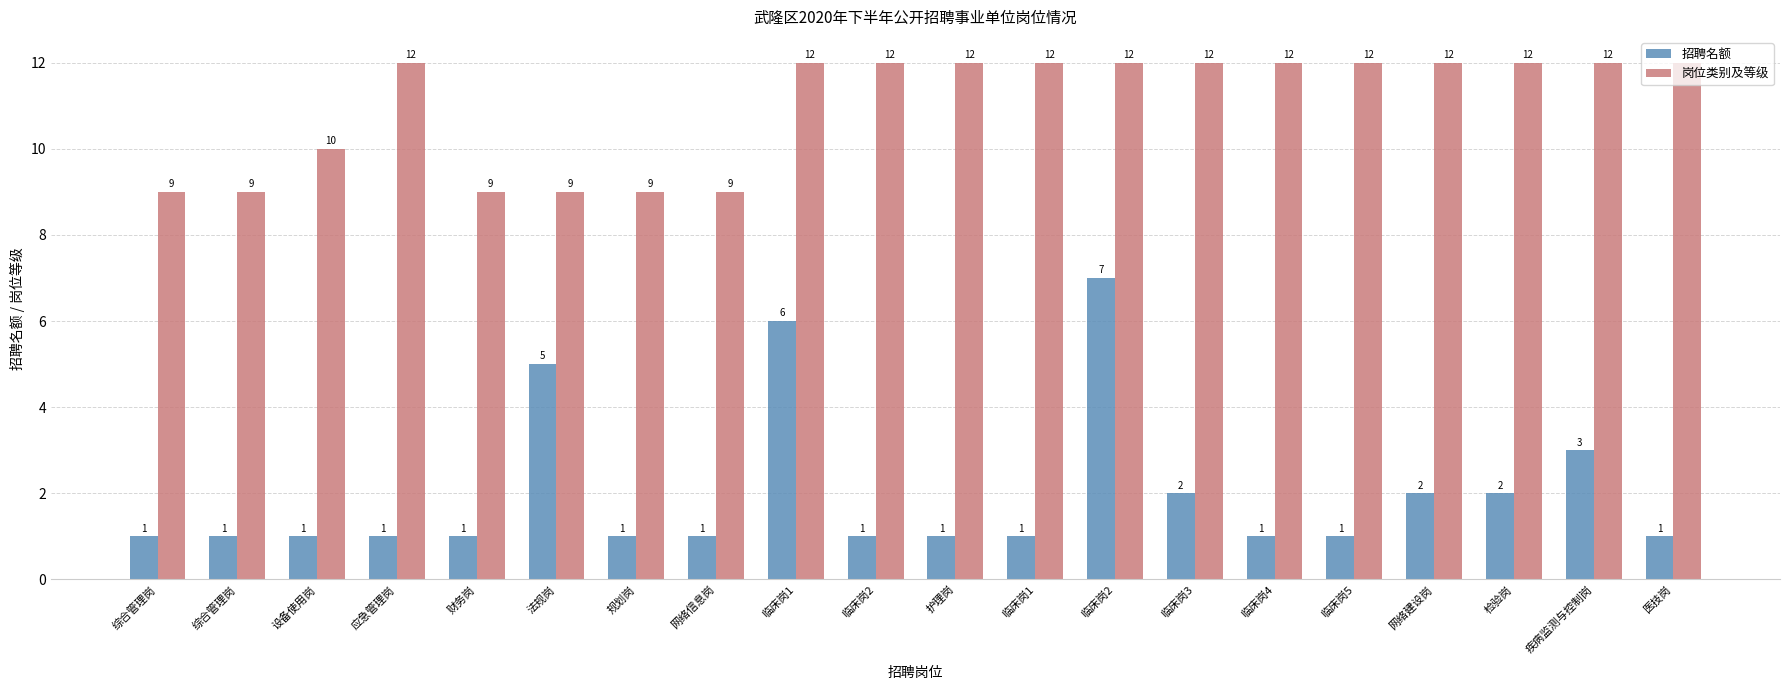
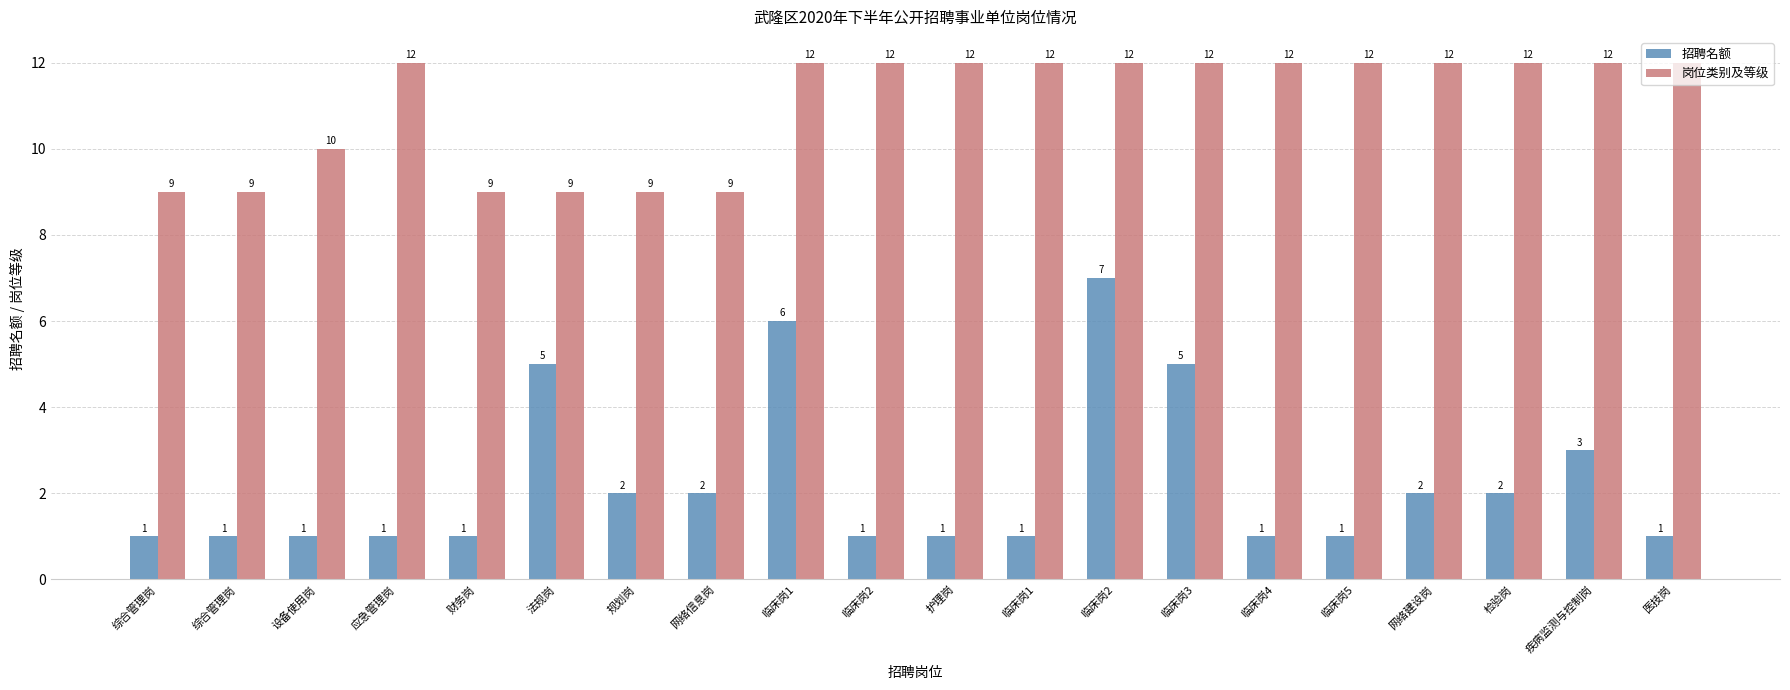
招聘名额, 规划岗: 1 -> 2
招聘名额, 网络信息岗: 1 -> 2
招聘名额, 临床岗3: 2 -> 5
